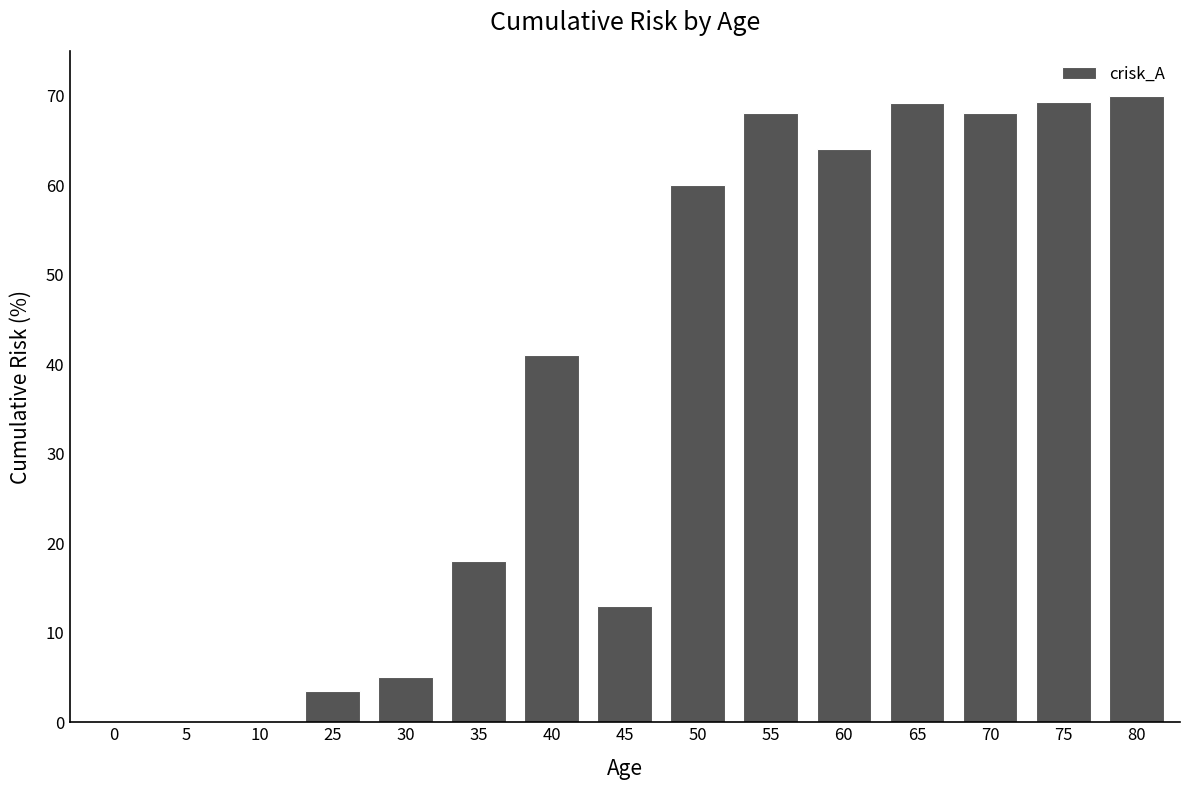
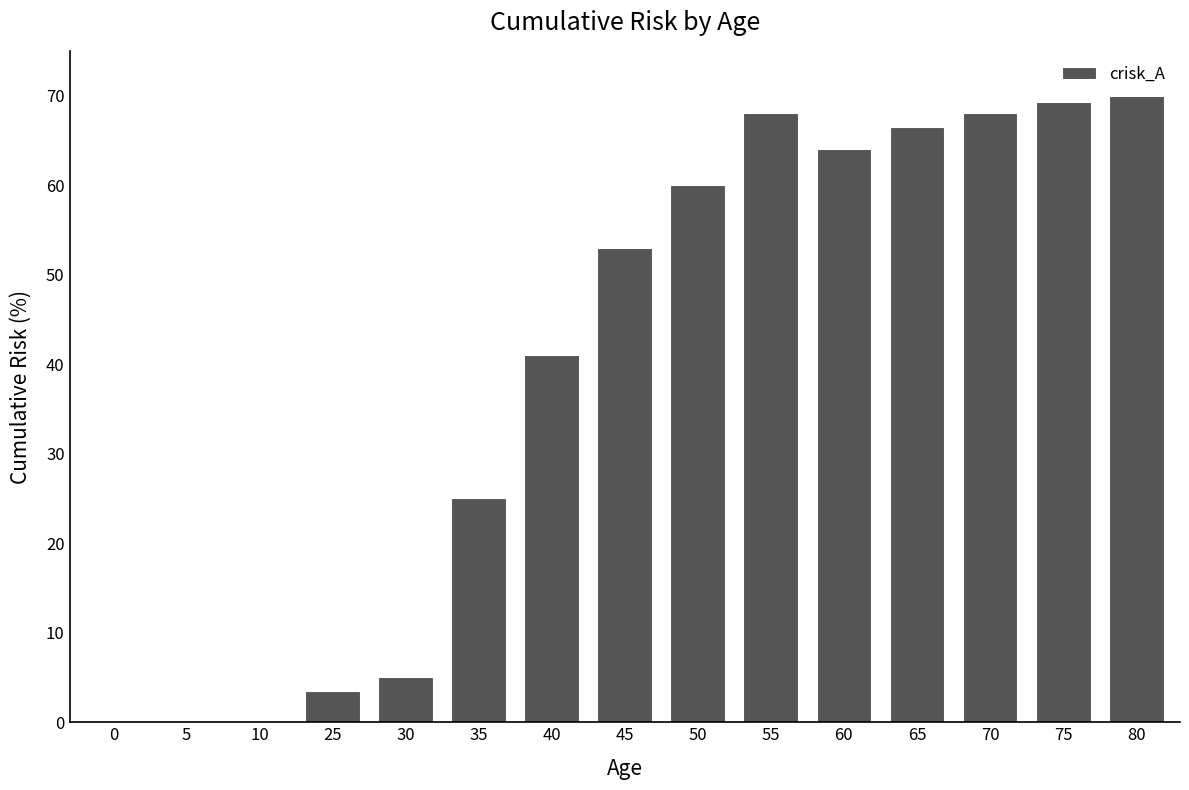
35: 18 -> 25
45: 13 -> 53
65: 69 -> 67
